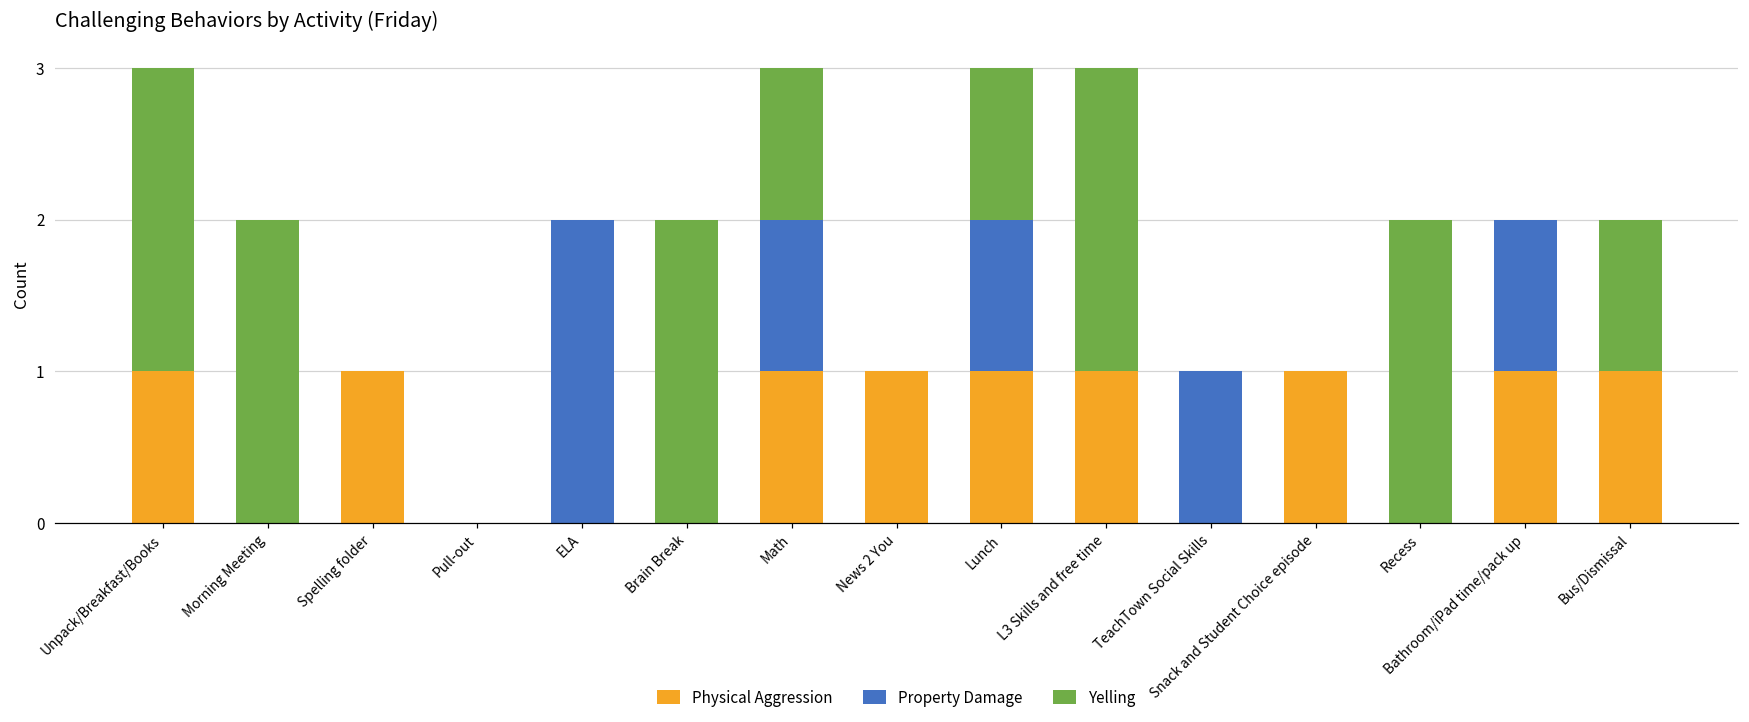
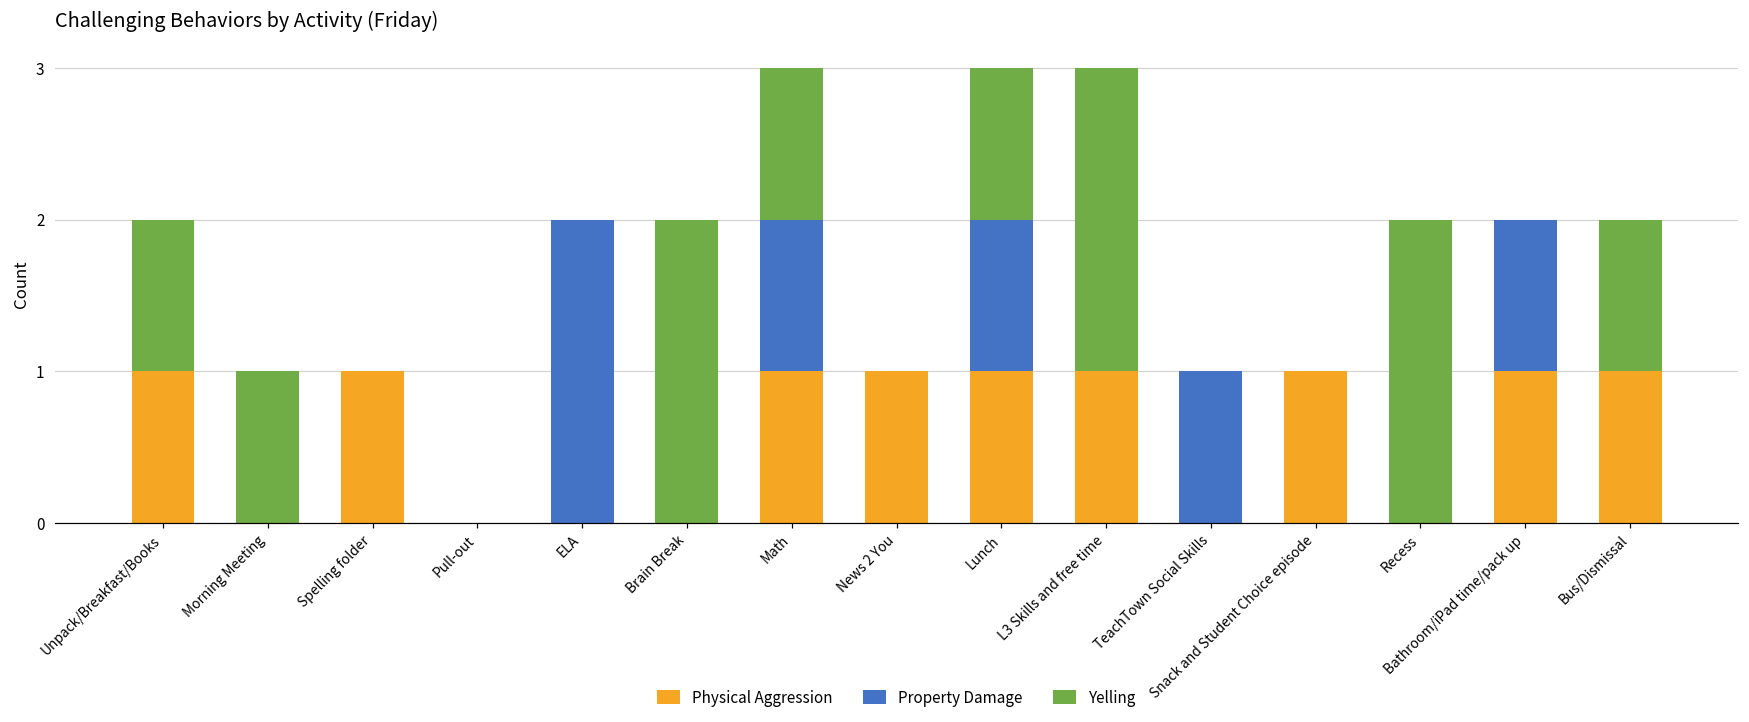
Yelling, Unpack/Breakfast/Books: 2 -> 1
Yelling, Morning Meeting: 2 -> 1
